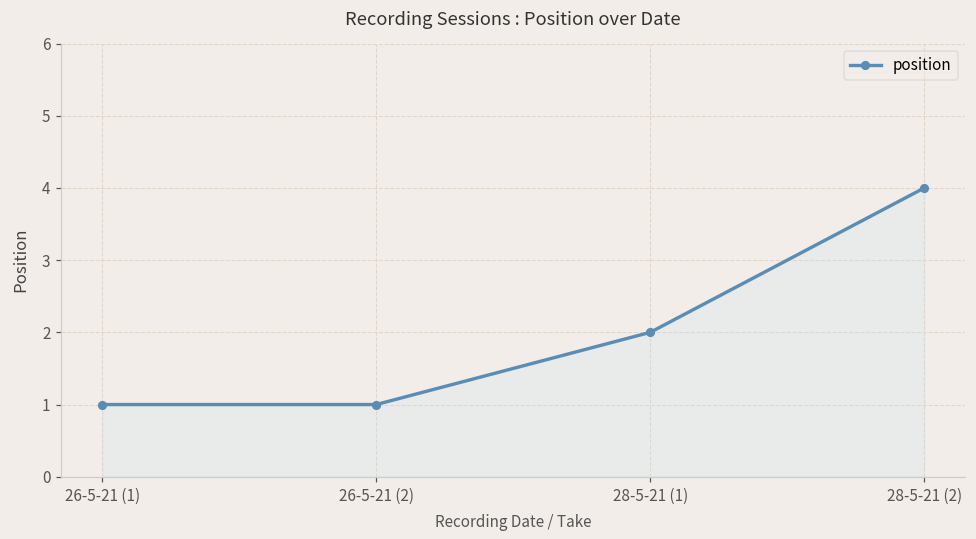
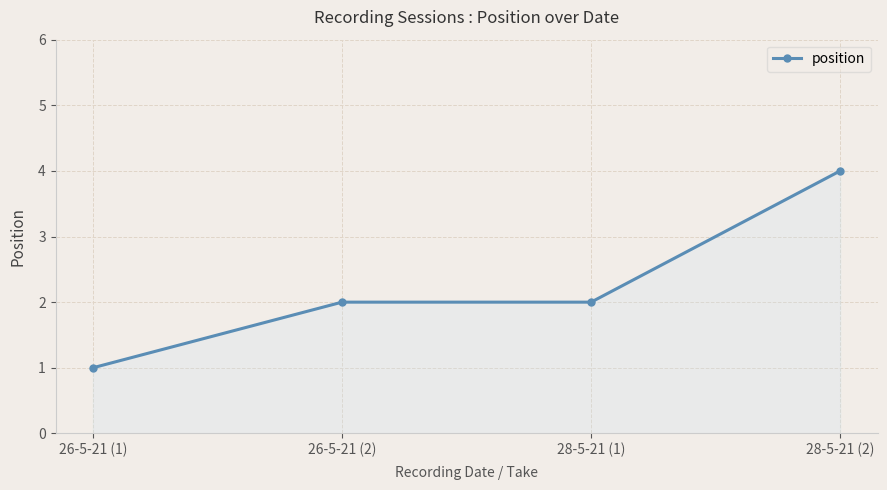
26-5-21 (2): 1 -> 2
